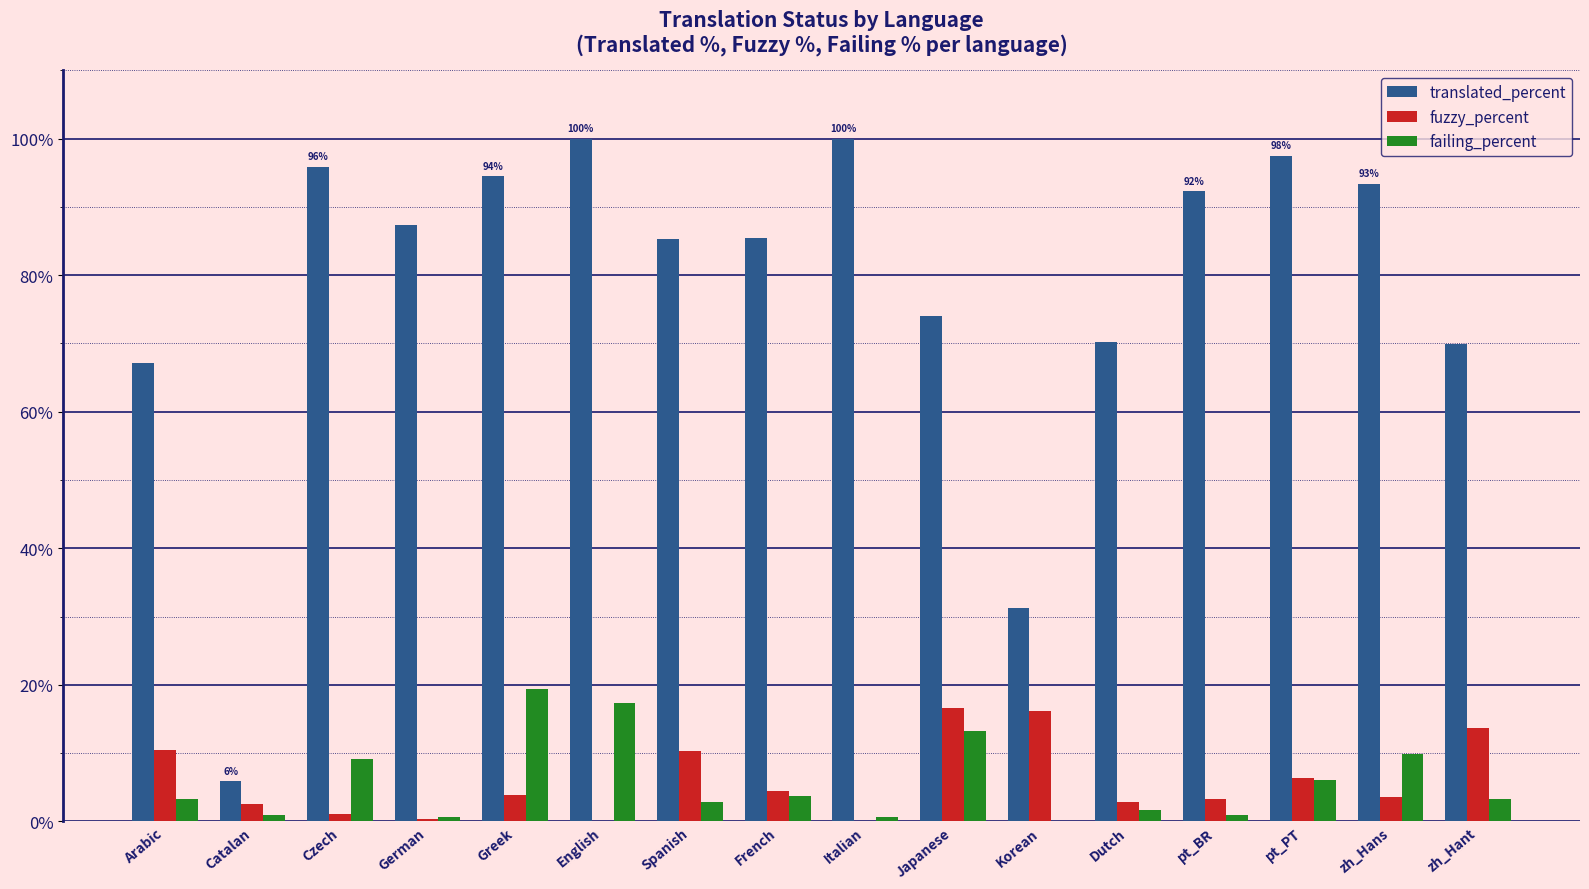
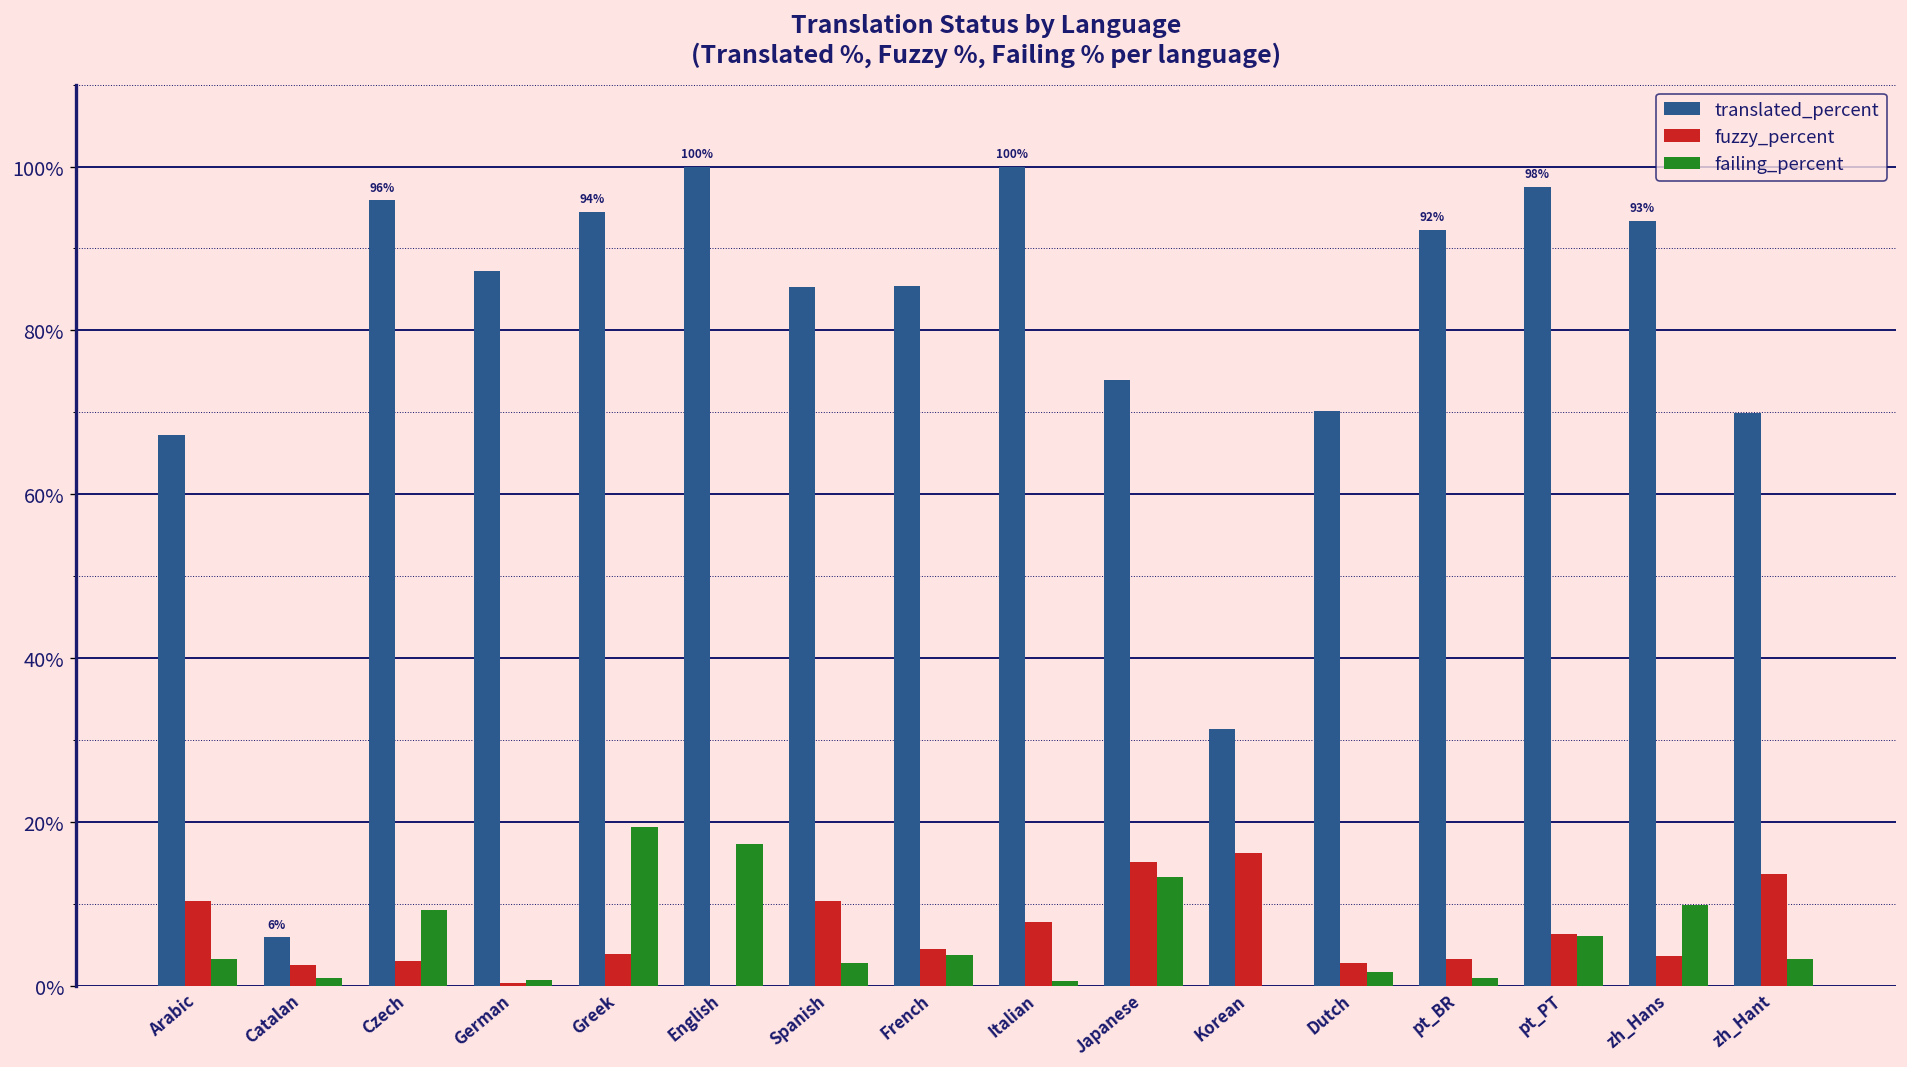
fuzzy_percent, Czech: 1% -> 3%
fuzzy_percent, Italian: 0% -> 8%
fuzzy_percent, Japanese: 17% -> 15%
